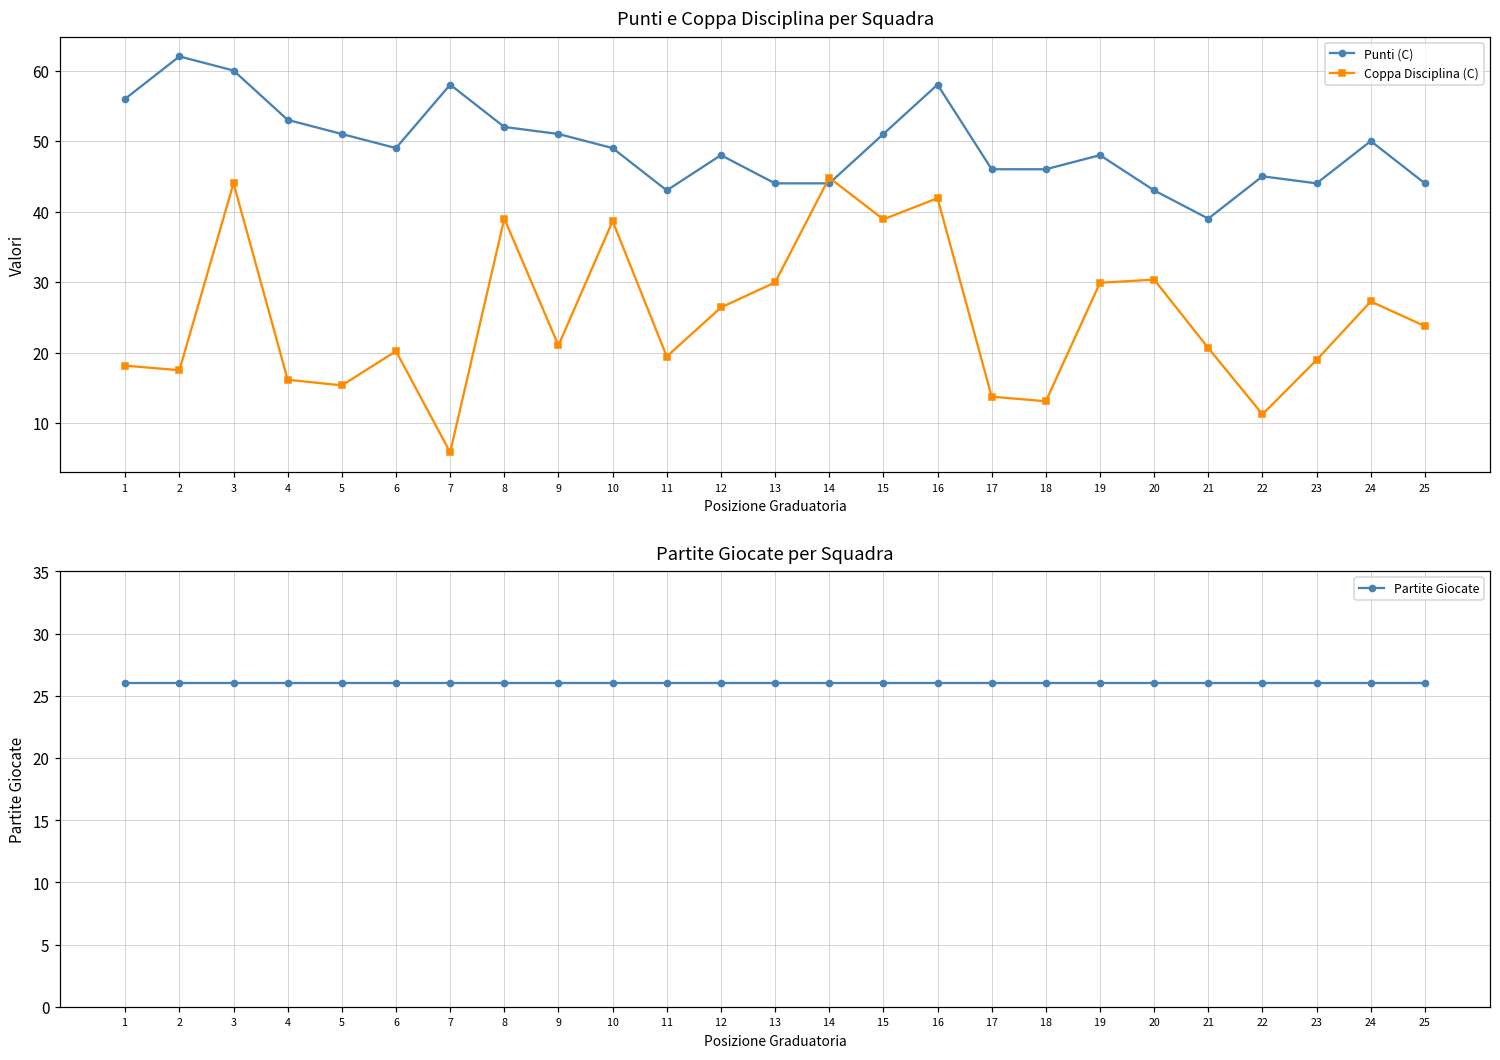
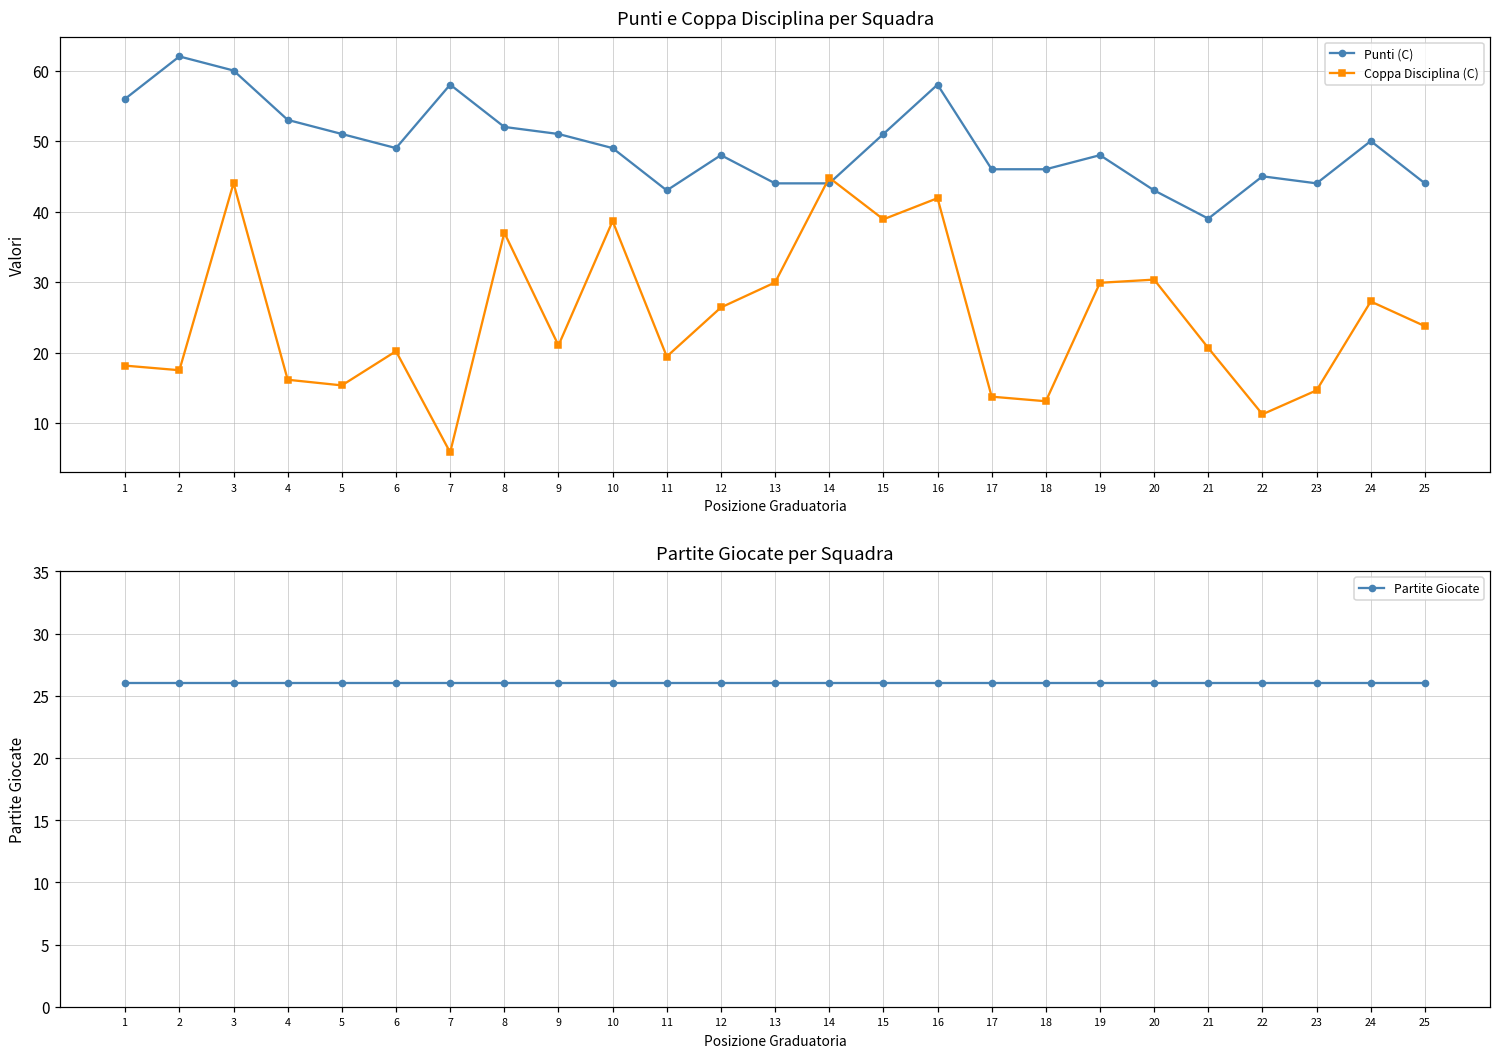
Punti e Coppa Disciplina per Squadra, Coppa Disciplina (C), 8: 39 -> 37
Punti e Coppa Disciplina per Squadra, Coppa Disciplina (C), 23: 19 -> 15
